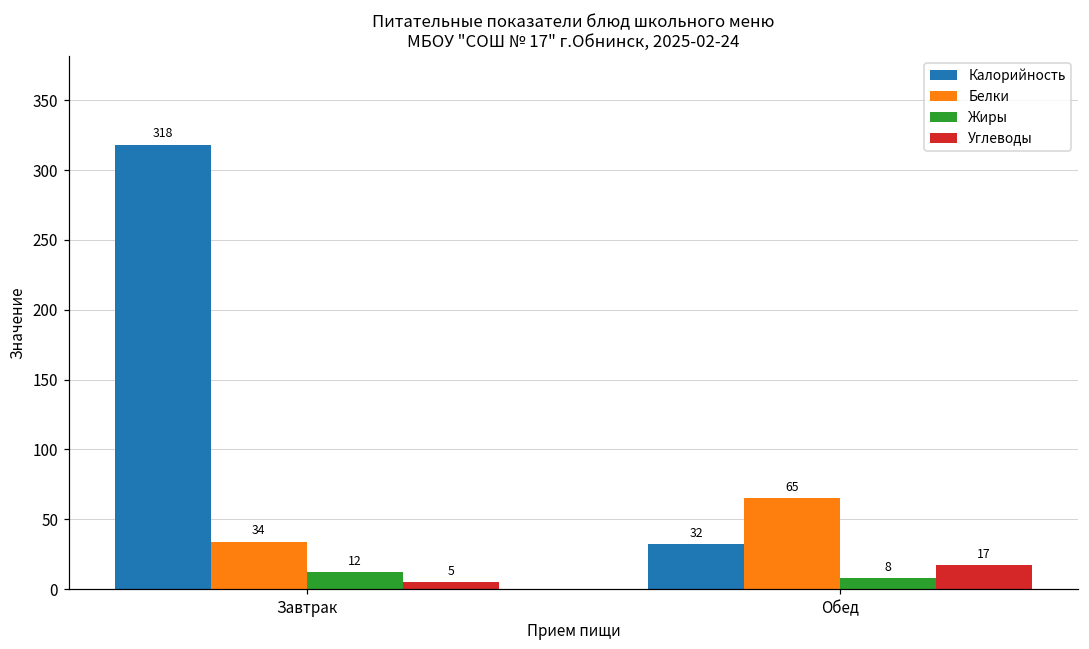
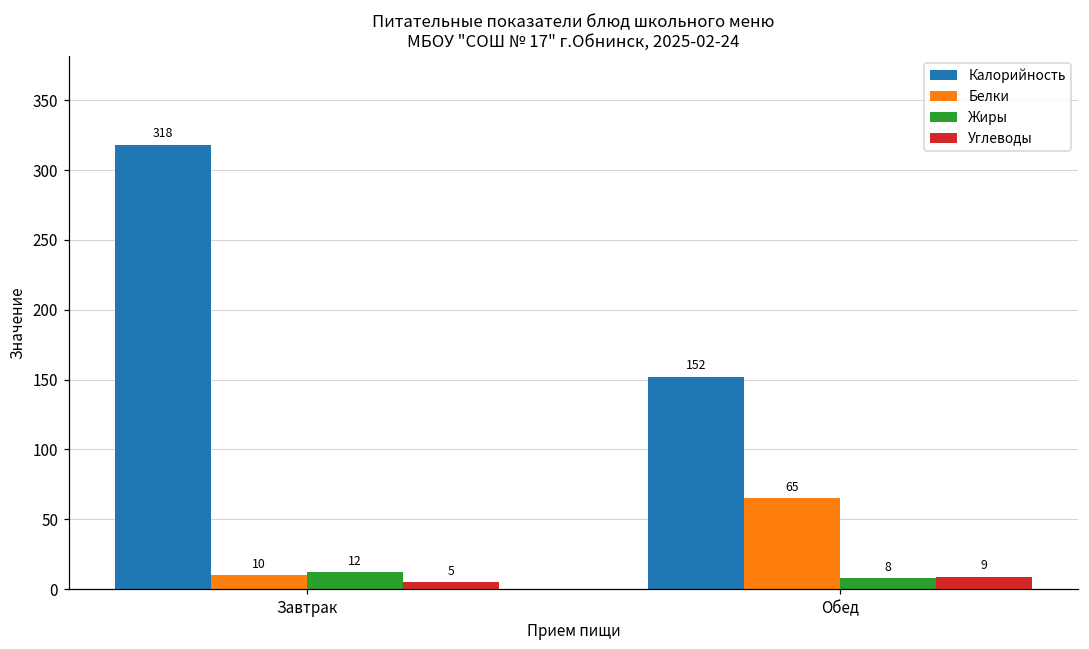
Белки, Завтрак: 34 -> 10
Калорийность, Обед: 32 -> 152
Углеводы, Обед: 17 -> 9
